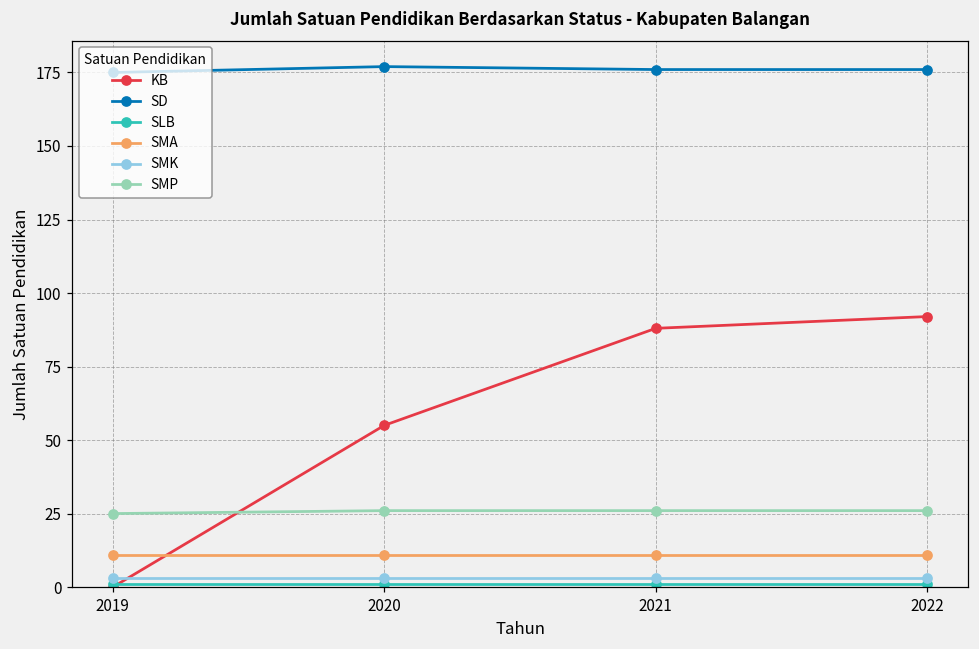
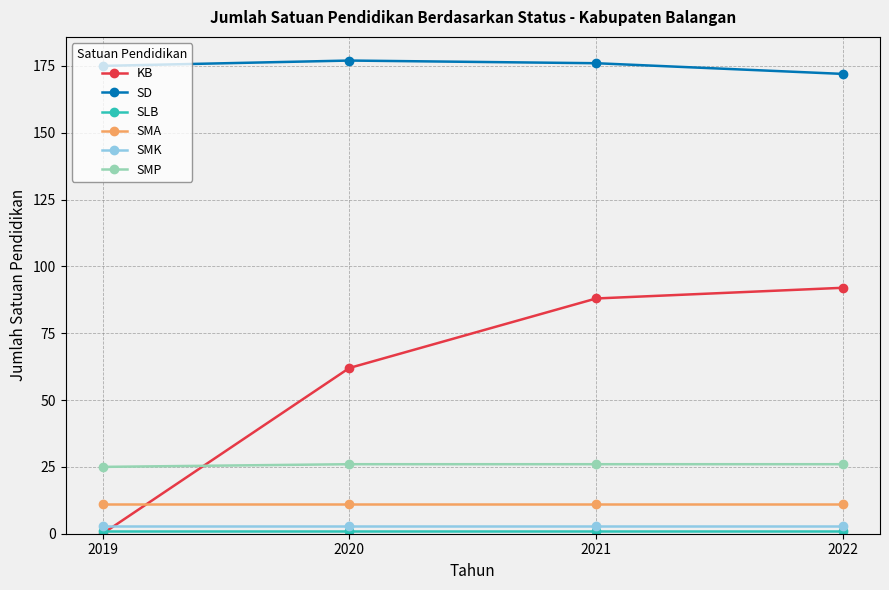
KB, 2020: 55 -> 62
SD, 2022: 176 -> 172
